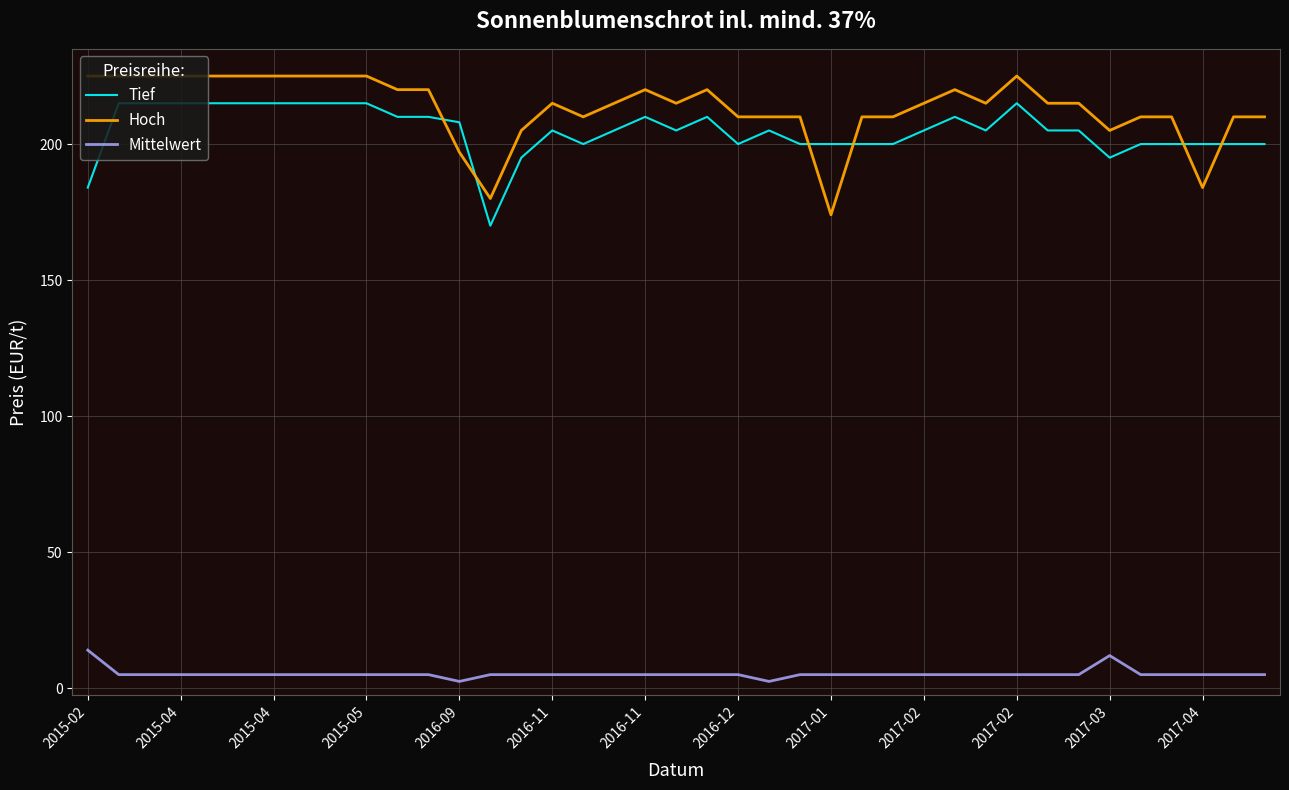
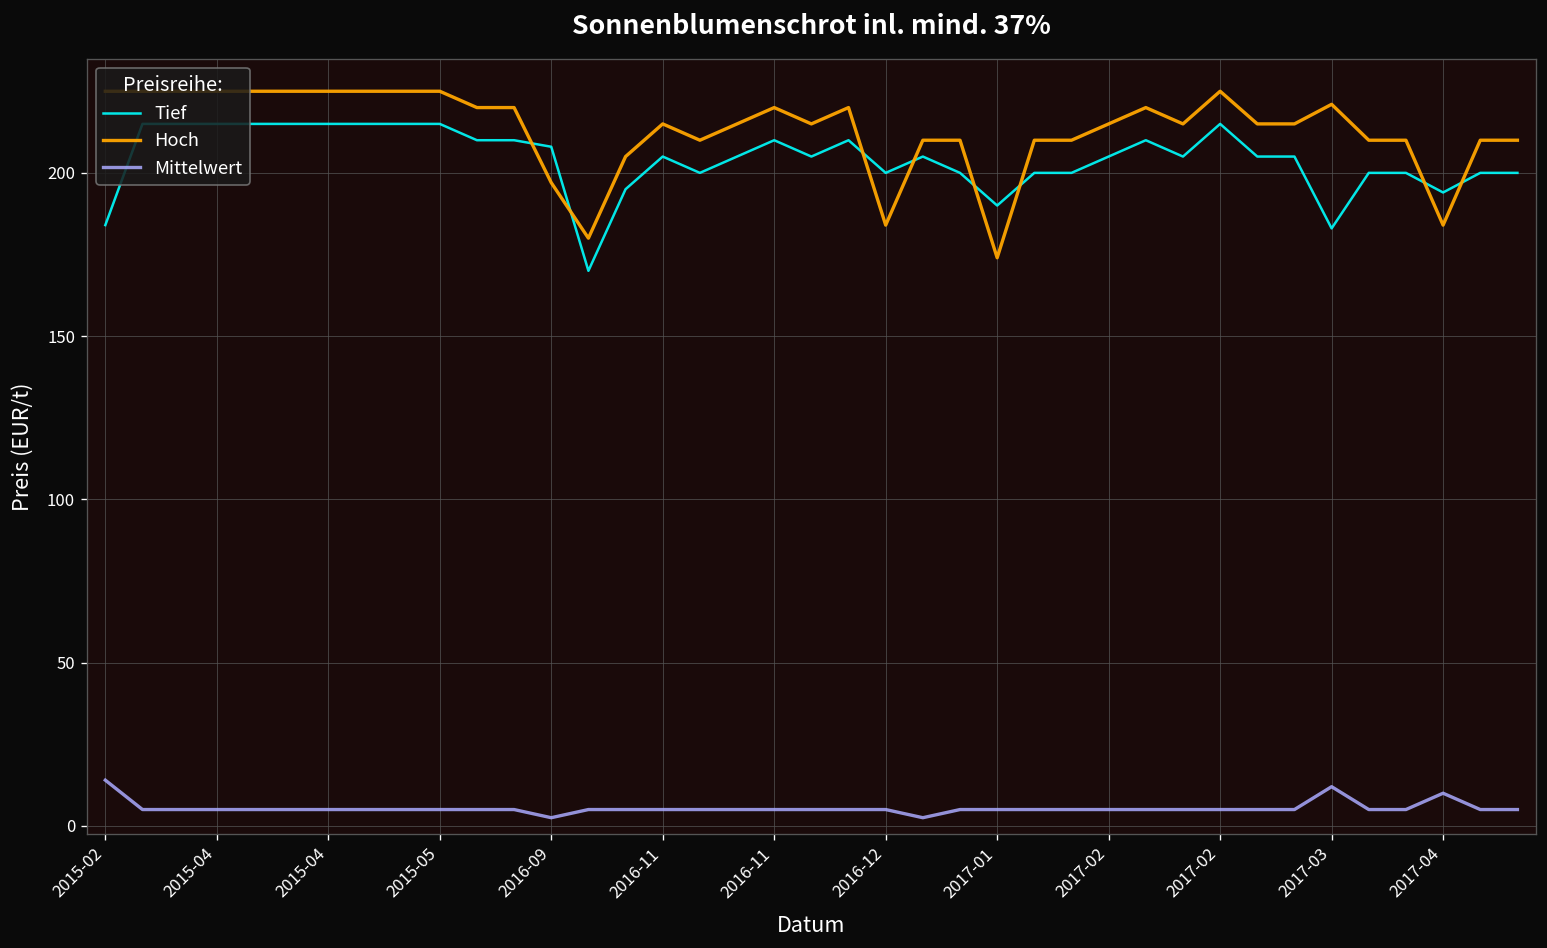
Hoch, 2016-12: 210 -> 184
Tief, 2017-01: 200 -> 190
Tief, 2017-03: 195 -> 183
Hoch, 2017-03: 205 -> 221
Tief, 2017-04: 200 -> 194
Mittelwert, 2017-04: 5 -> 10
